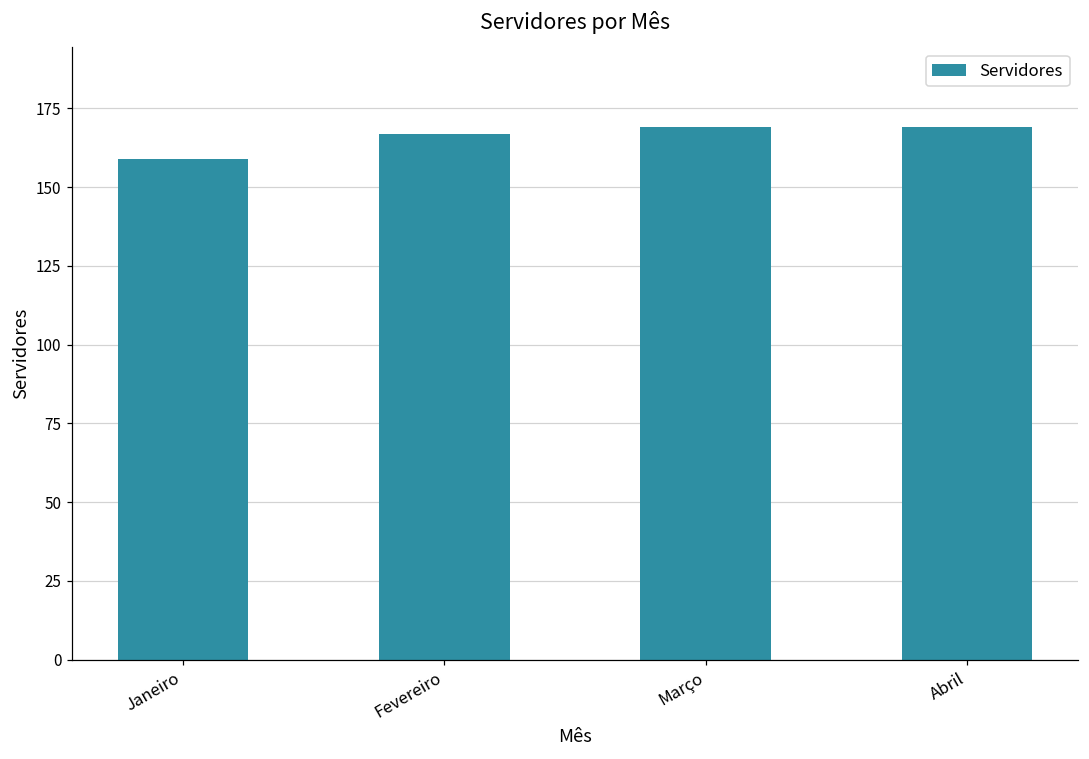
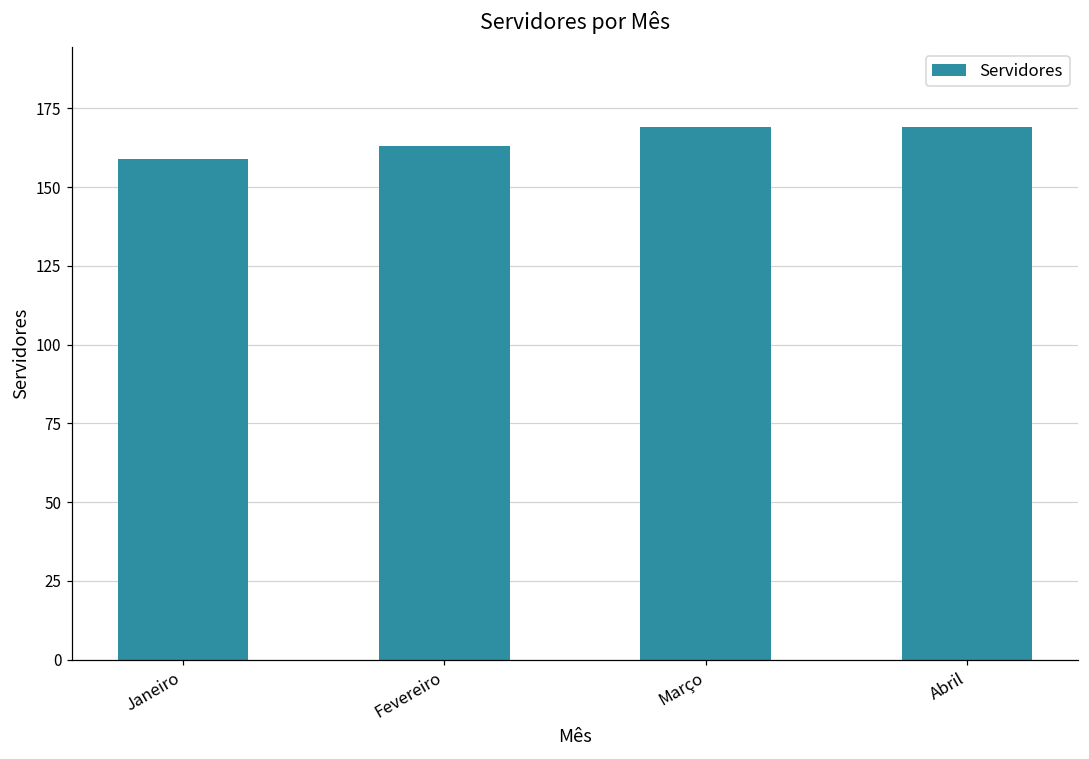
Fevereiro: 167 -> 163
